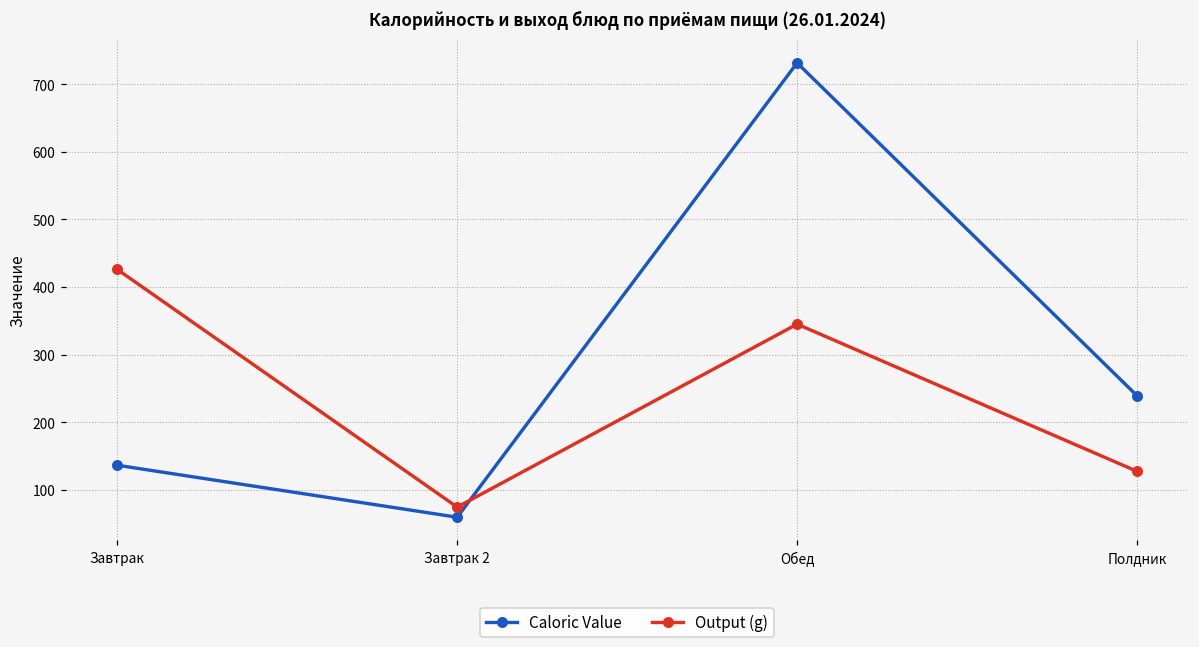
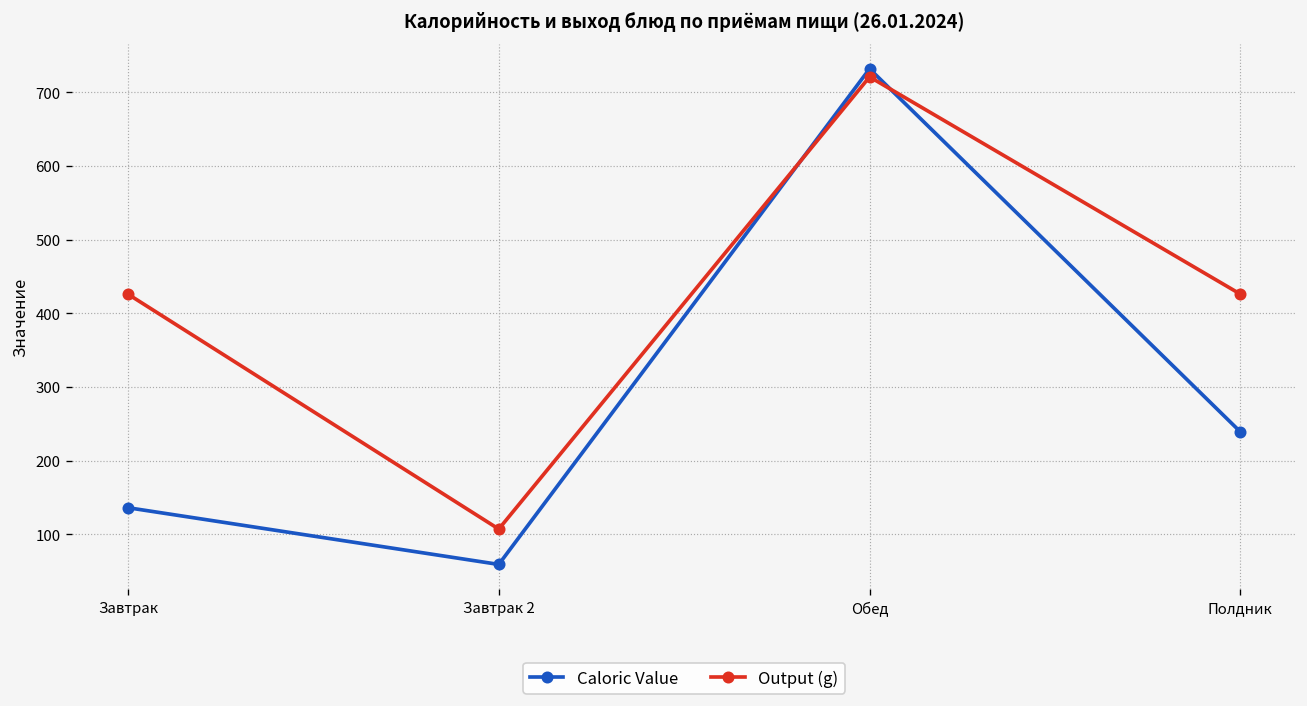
Output (g), Завтрак 2: 70 -> 110
Output (g), Обед: 350 -> 720
Output (g), Полдник: 130 -> 430
